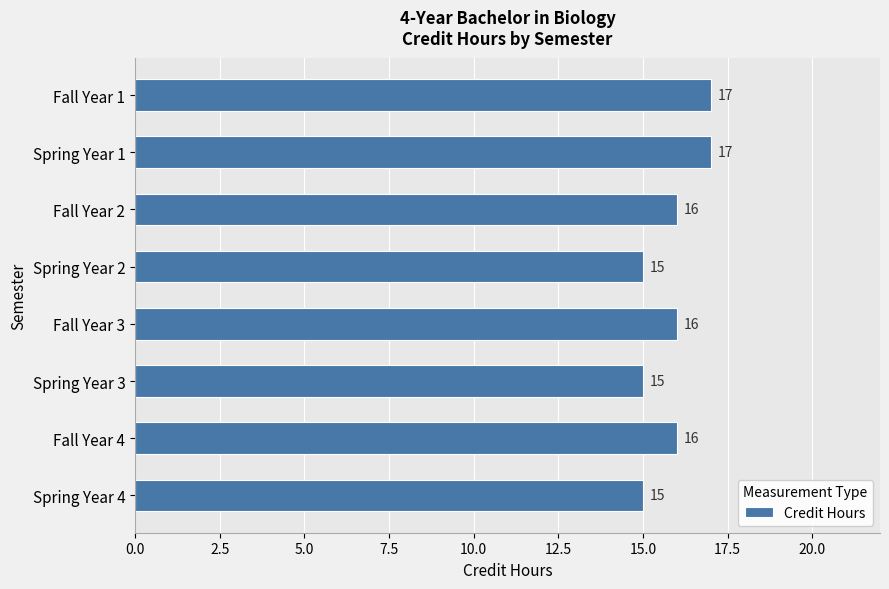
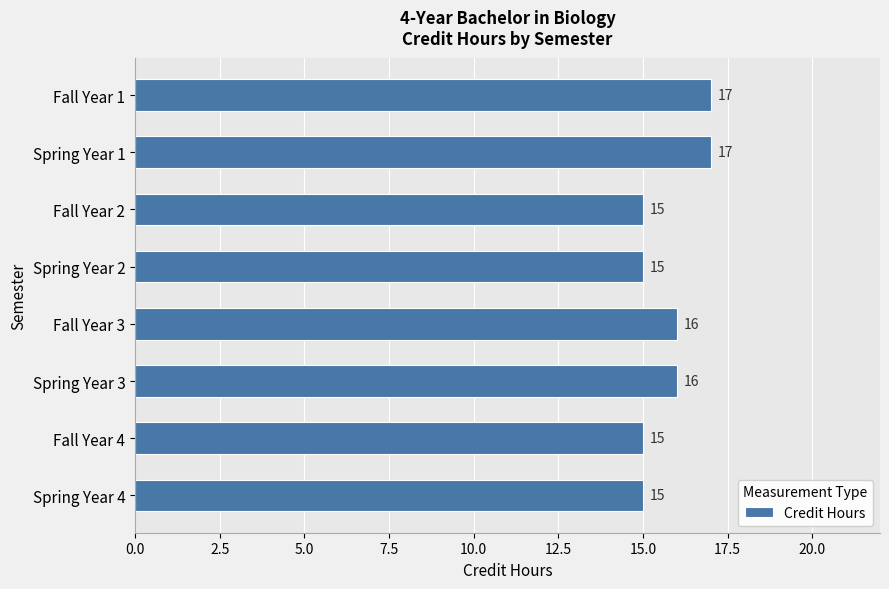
Fall Year 2: 16 -> 15
Spring Year 3: 15 -> 16
Fall Year 4: 16 -> 15
